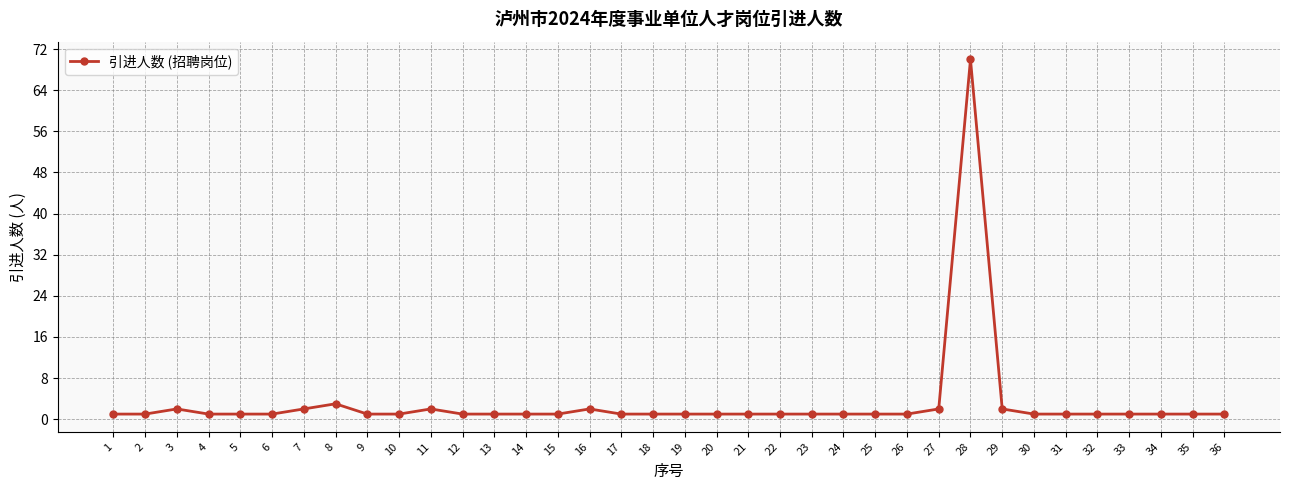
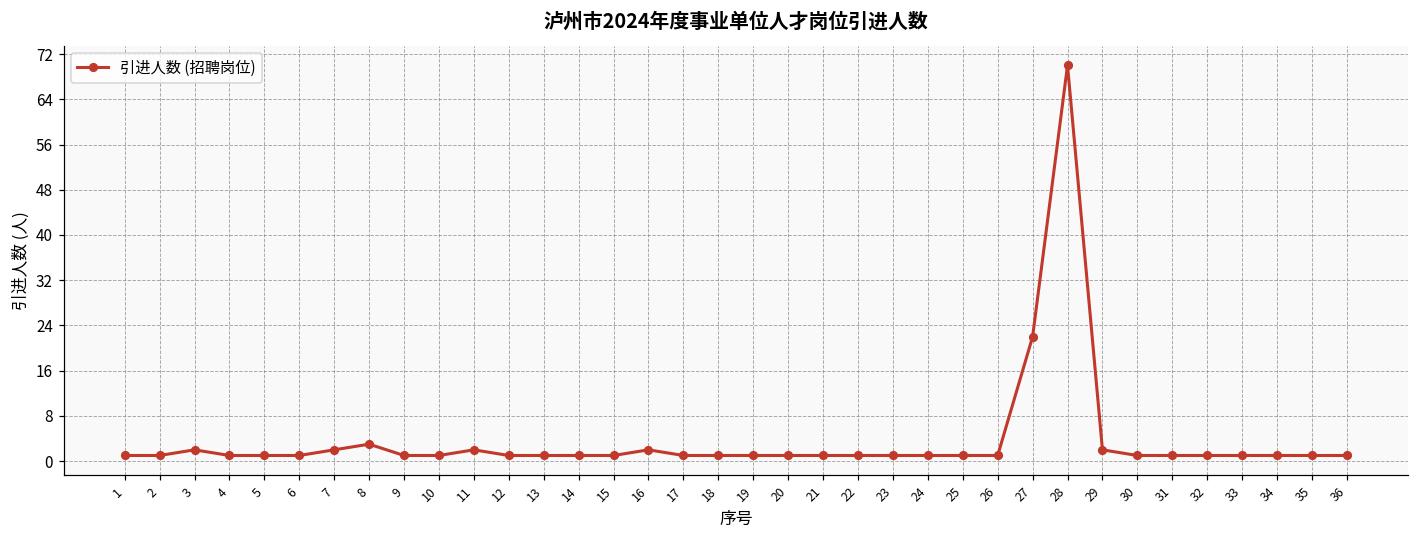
27: 2 -> 22
